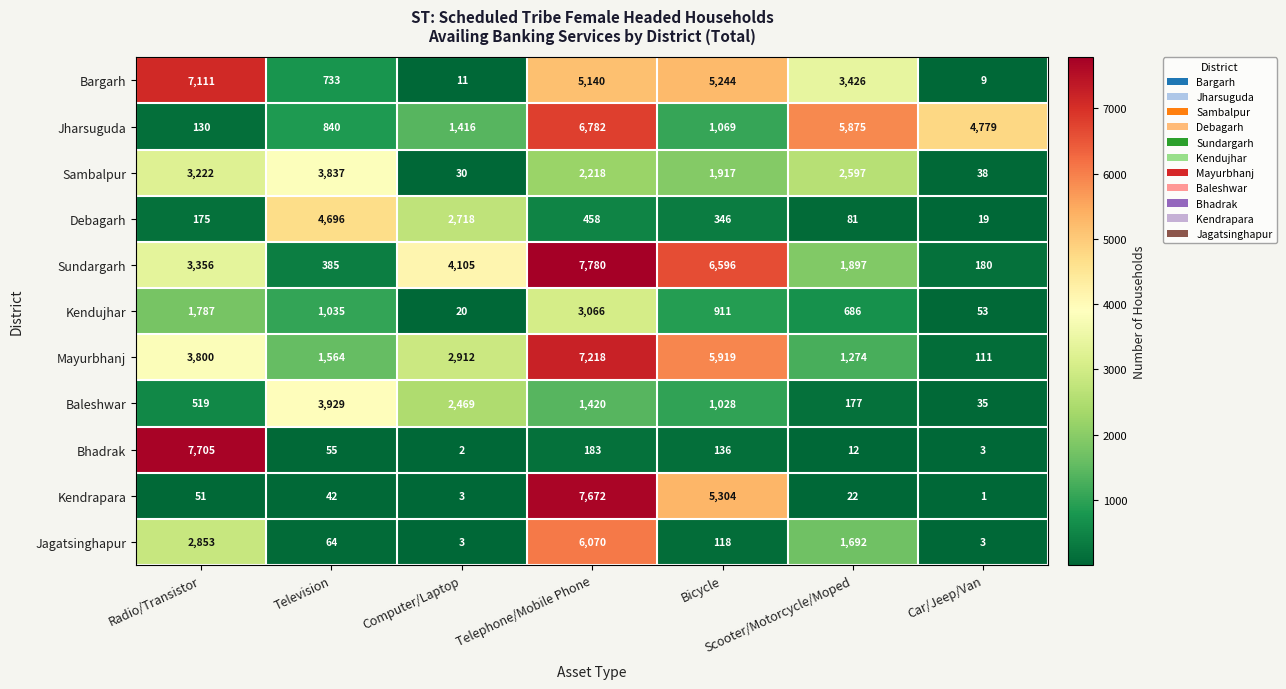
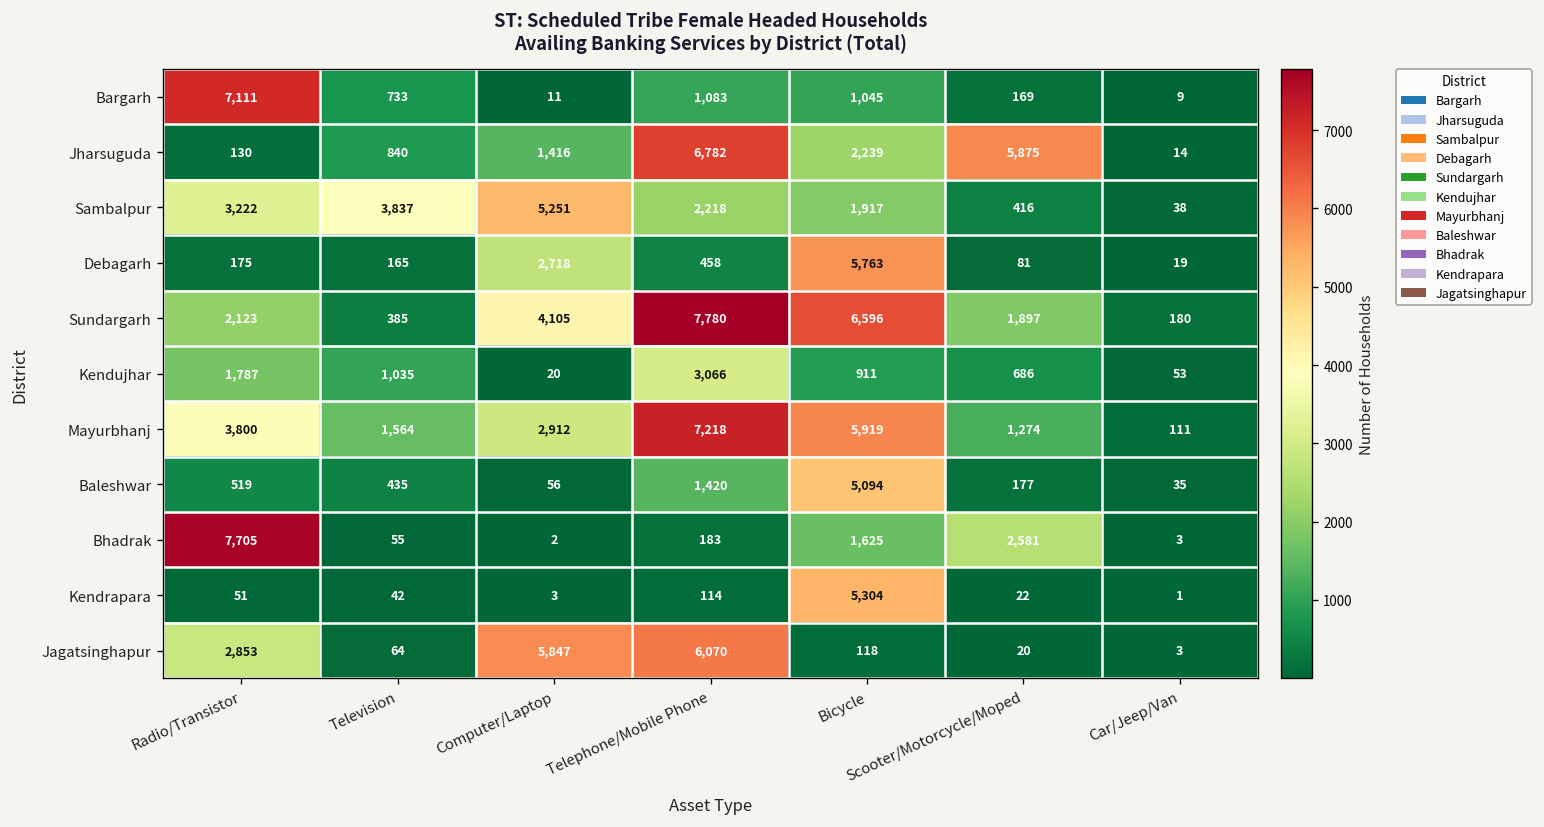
Bargarh, Telephone/Mobile Phone: 5,140 -> 1,083
Bargarh, Bicycle: 5,244 -> 1,045
Bargarh, Scooter/Motorcycle/Moped: 3,426 -> 169
Jharsuguda, Bicycle: 1,069 -> 2,239
Jharsuguda, Car/Jeep/Van: 4,779 -> 14
Sambalpur, Computer/Laptop: 30 -> 5,251
Sambalpur, Scooter/Motorcycle/Moped: 2,597 -> 416
Debagarh, Television: 4,696 -> 165
Debagarh, Bicycle: 346 -> 5,763
Sundargarh, Radio/Transistor: 3,356 -> 2,123
Baleshwar, Television: 3,929 -> 435
Baleshwar, Computer/Laptop: 2,469 -> 56
Baleshwar, Bicycle: 1,028 -> 5,094
Bhadrak, Bicycle: 136 -> 1,625
Bhadrak, Scooter/Motorcycle/Moped: 12 -> 2,581
Kendrapara, Telephone/Mobile Phone: 7,672 -> 114
Jagatsinghapur, Computer/Laptop: 3 -> 5,847
Jagatsinghapur, Scooter/Motorcycle/Moped: 1,692 -> 20
